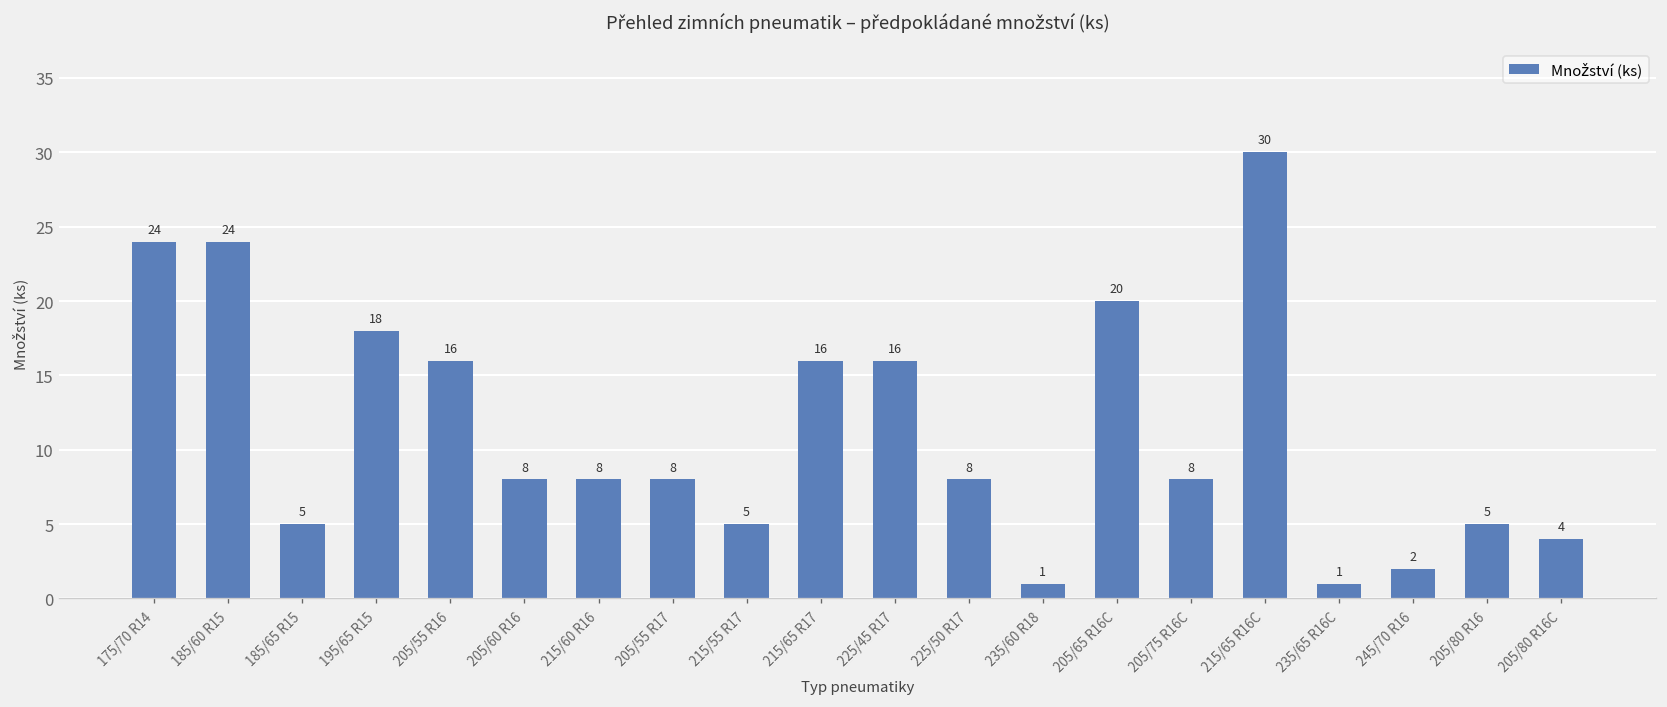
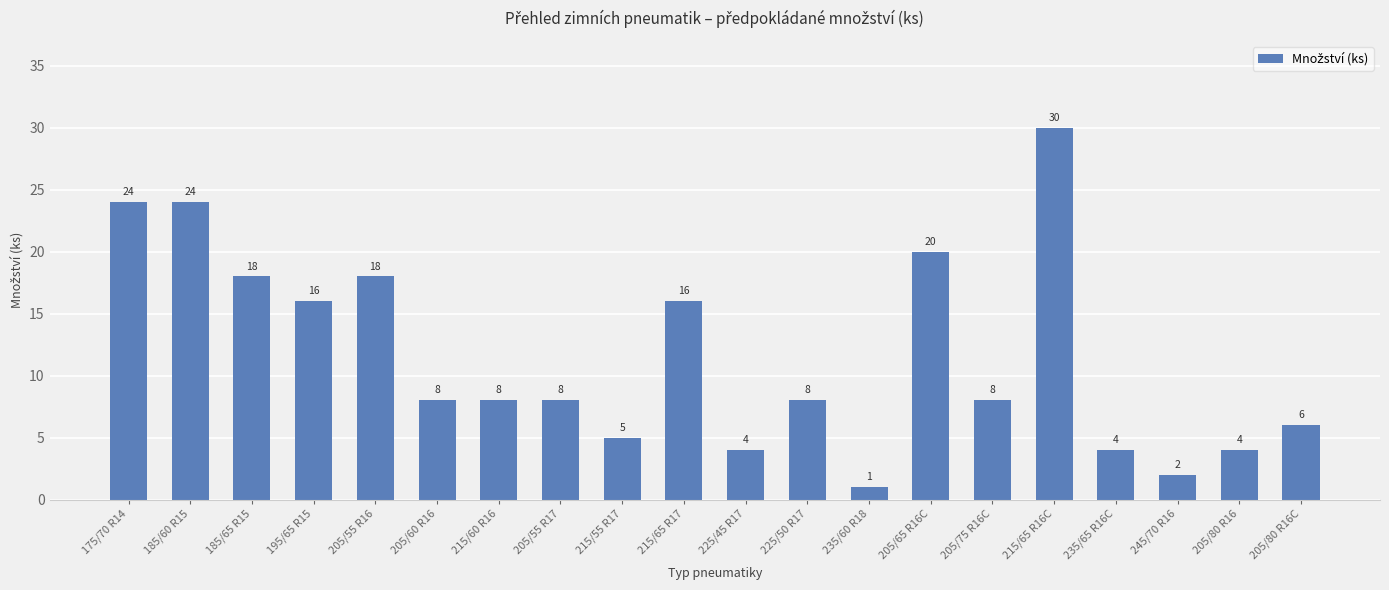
185/65 R15: 5 -> 18
195/65 R15: 18 -> 16
205/55 R16: 16 -> 18
225/45 R17: 16 -> 4
235/65 R16C: 1 -> 4
205/80 R16: 5 -> 4
205/80 R16C: 4 -> 6
